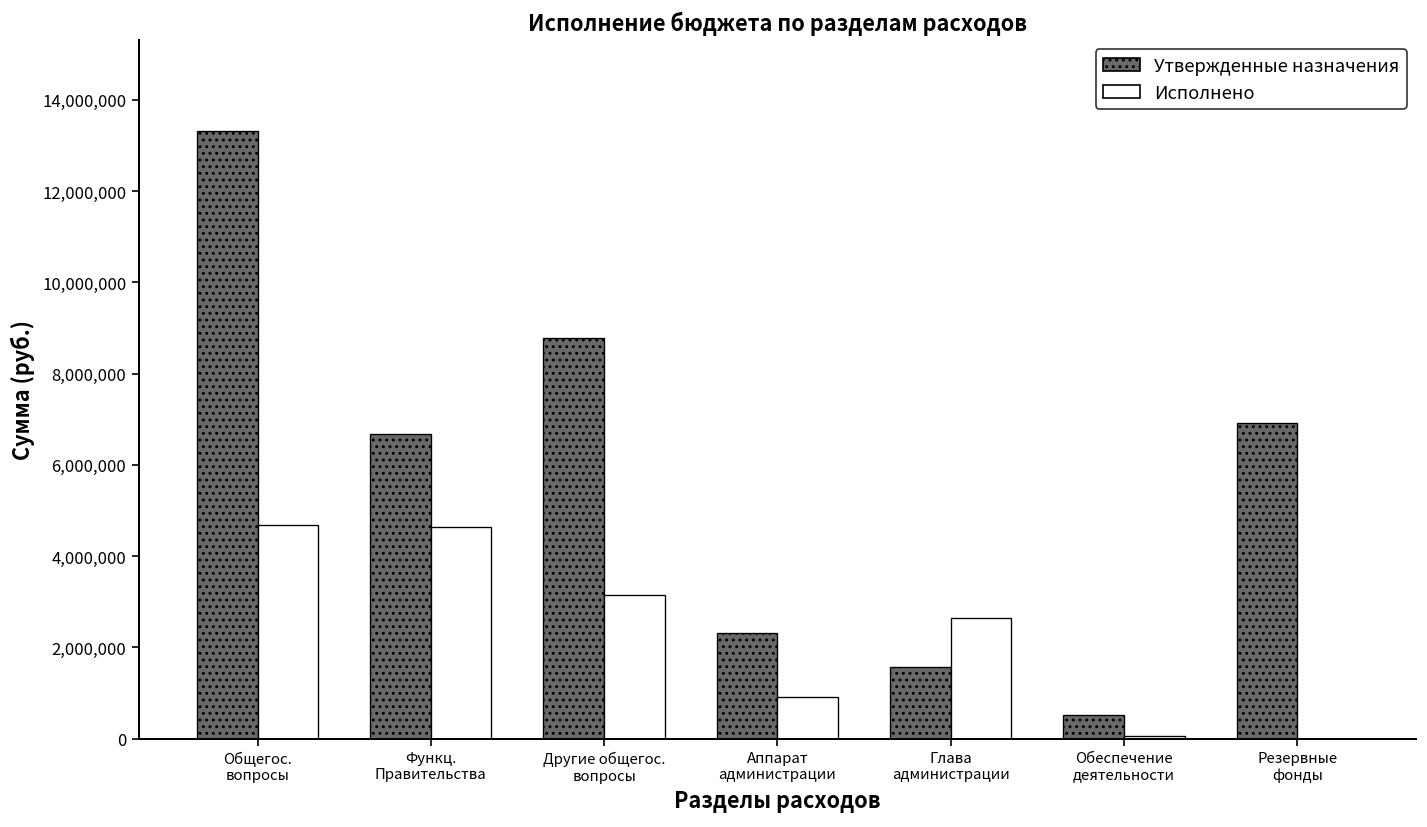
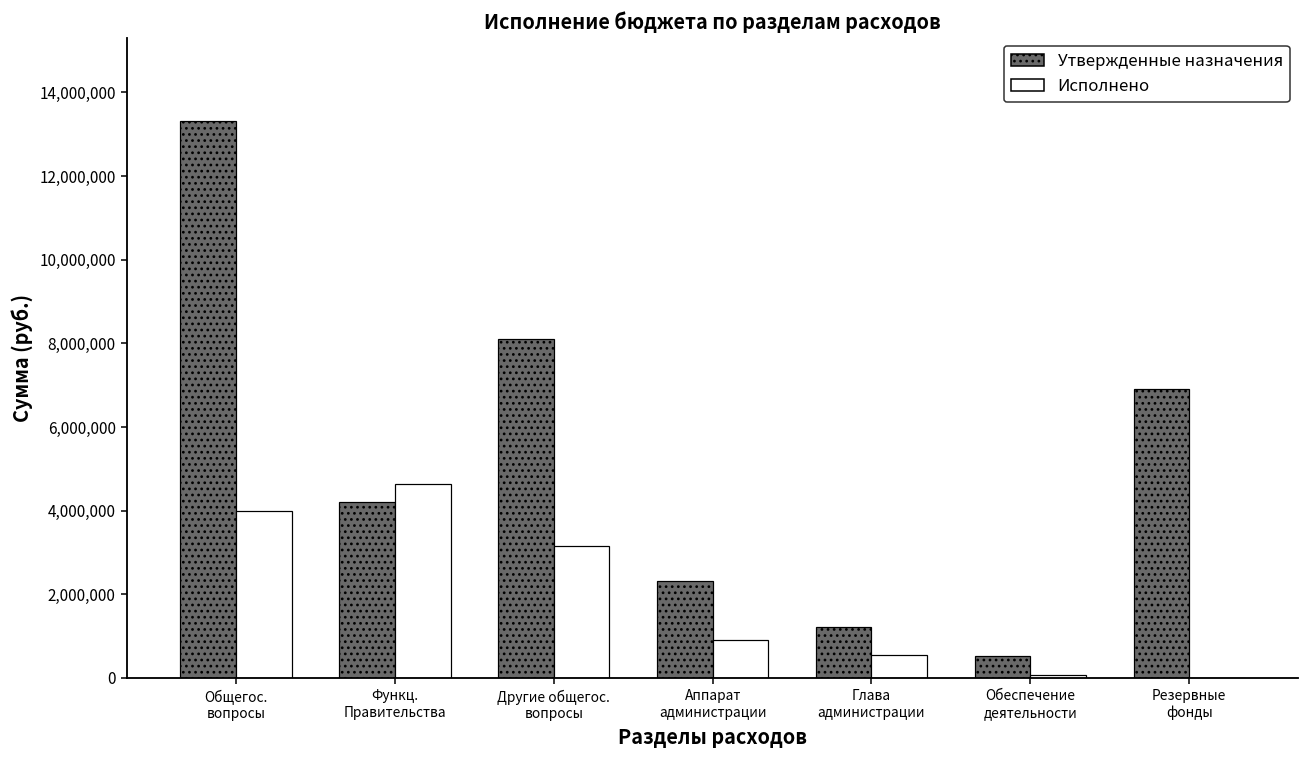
Исполнено, Общегос. вопросы: 4,700,000 -> 4,000,000
Утвержденные назначения, Функц. Правительства: 6,700,000 -> 4,200,000
Утвержденные назначения, Другие общегос. вопросы: 8,800,000 -> 8,100,000
Утвержденные назначения, Глава администрации: 1,600,000 -> 1,200,000
Исполнено, Глава администрации: 2,600,000 -> 600,000
